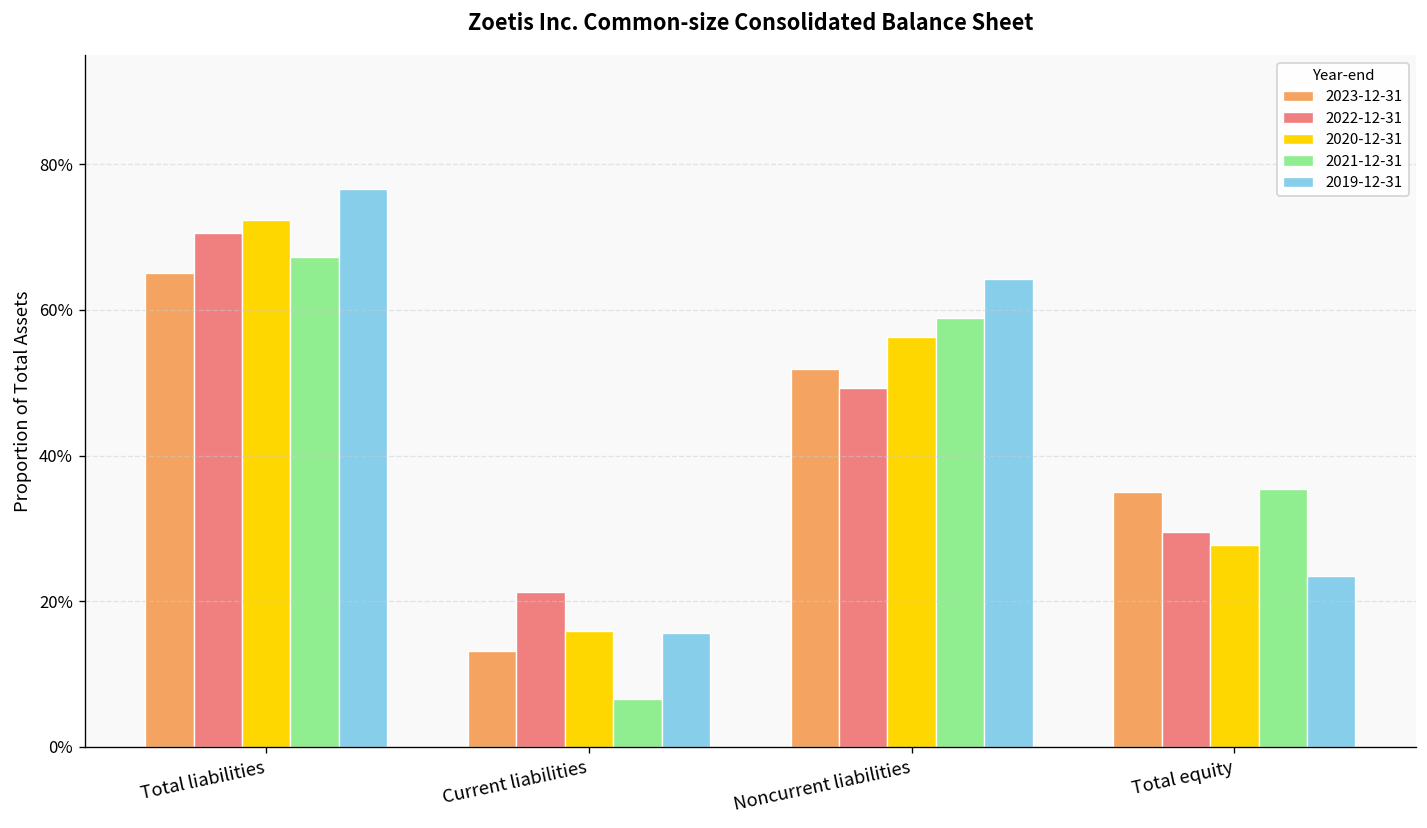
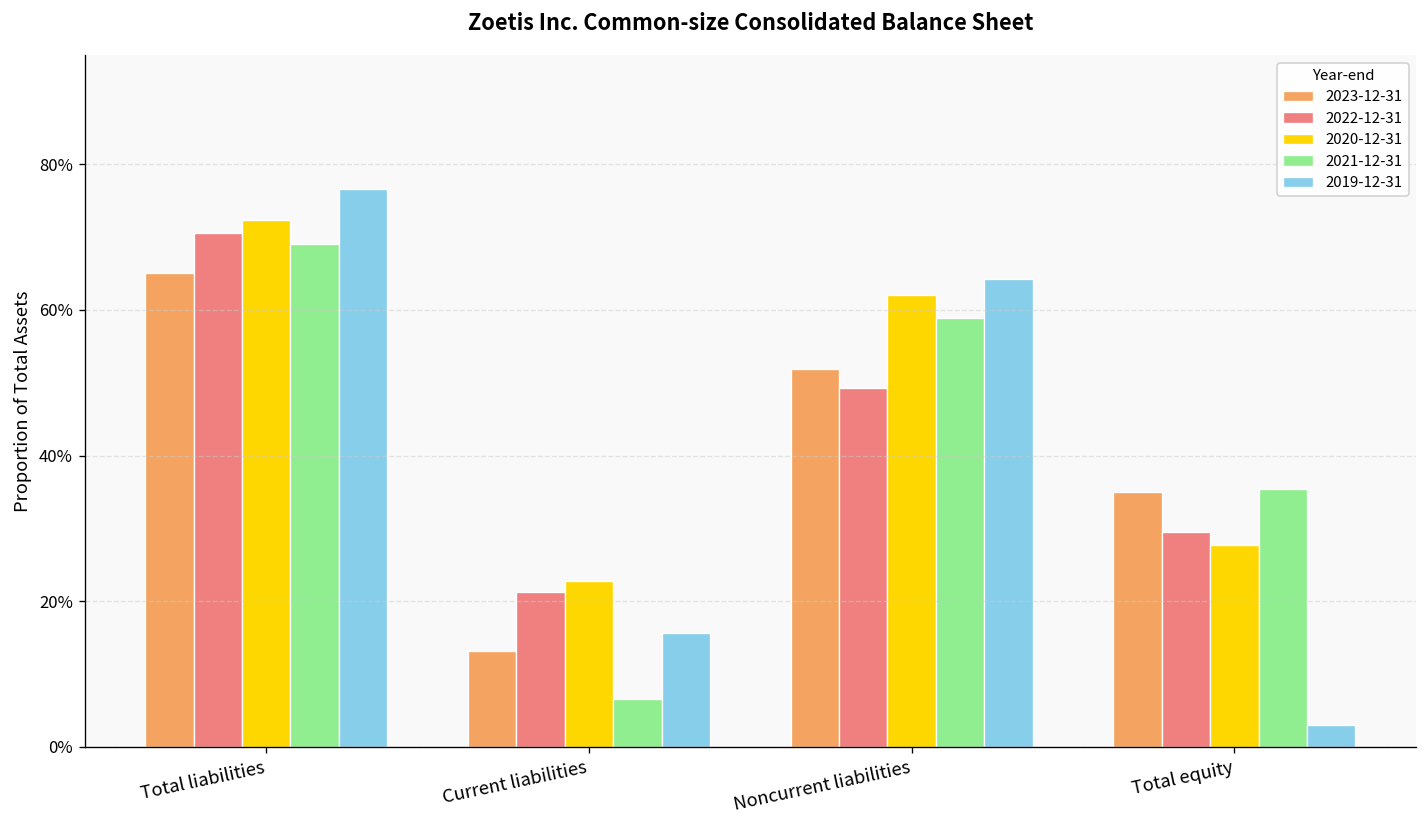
2021-12-31, Total liabilities: 67% -> 69%
2020-12-31, Current liabilities: 16% -> 23%
2020-12-31, Noncurrent liabilities: 56% -> 62%
2019-12-31, Total equity: 23% -> 3%
